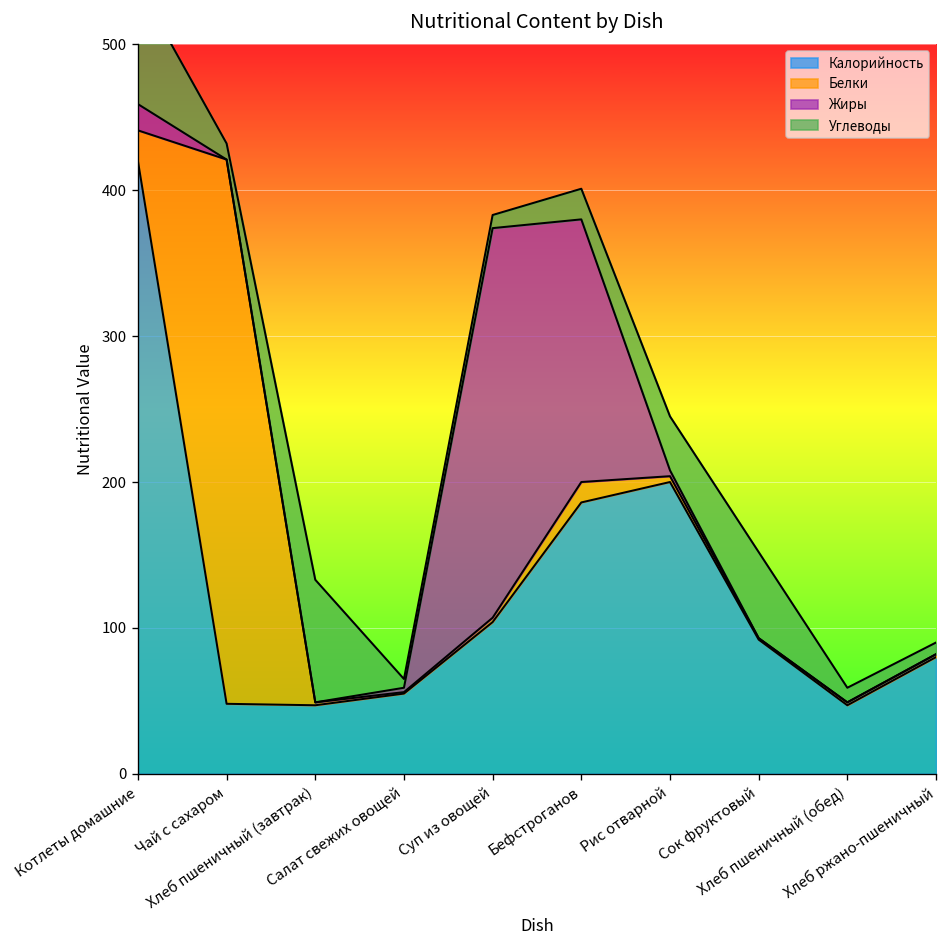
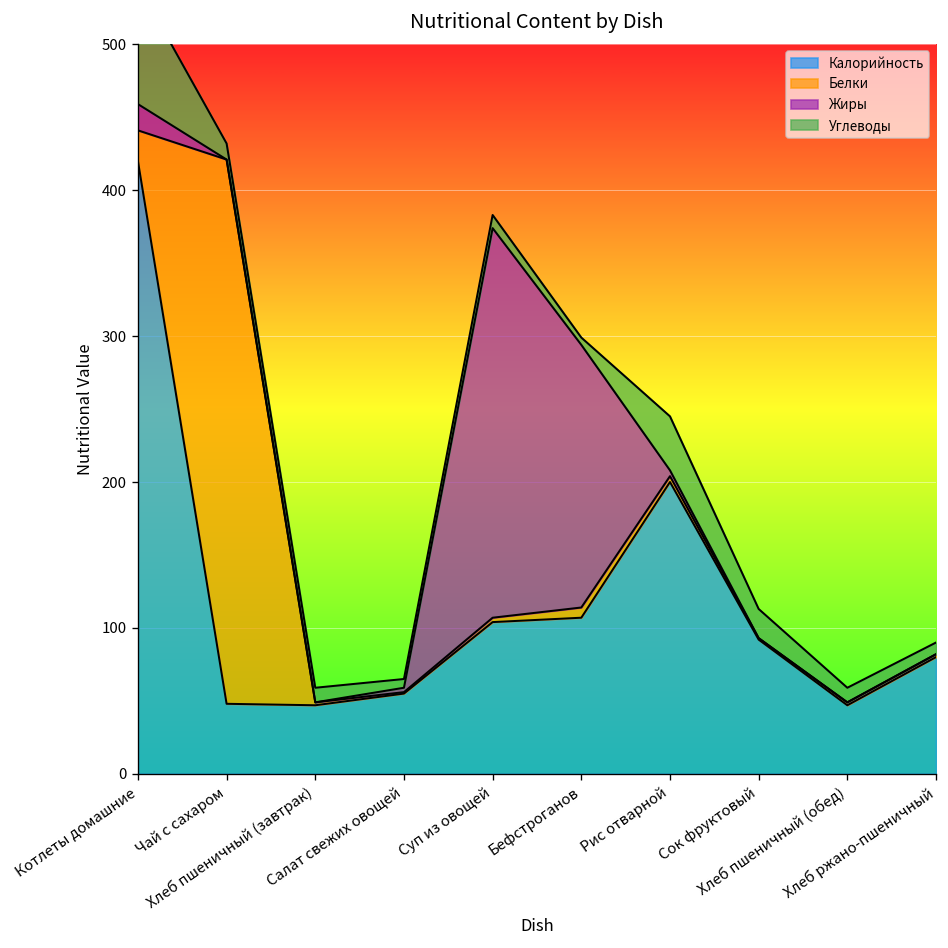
Углеводы, Хлеб пшеничный (завтрак): 84 -> 10
Калорийность, Бефстроганов: 186 -> 107
Белки, Бефстроганов: 14 -> 7
Углеводы, Бефстроганов: 21 -> 5
Углеводы, Сок фруктовый: 59 -> 20
